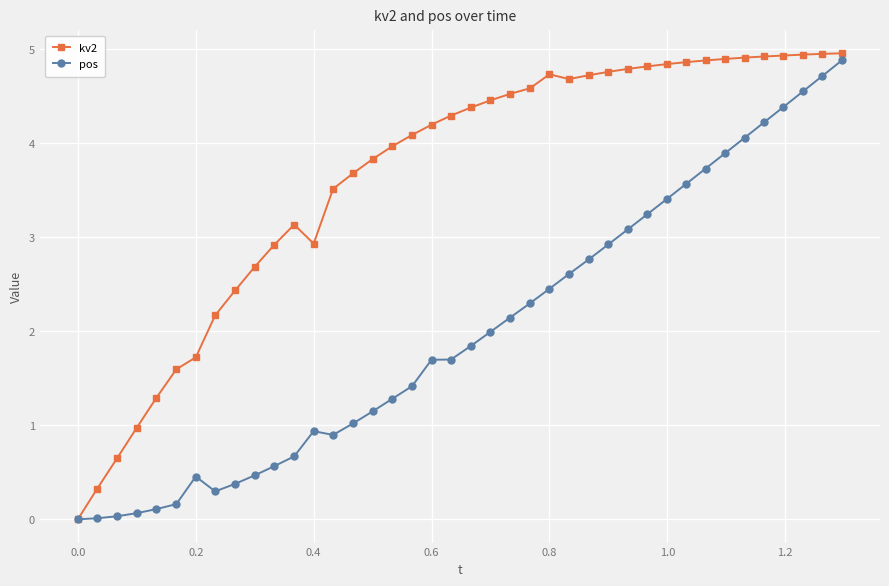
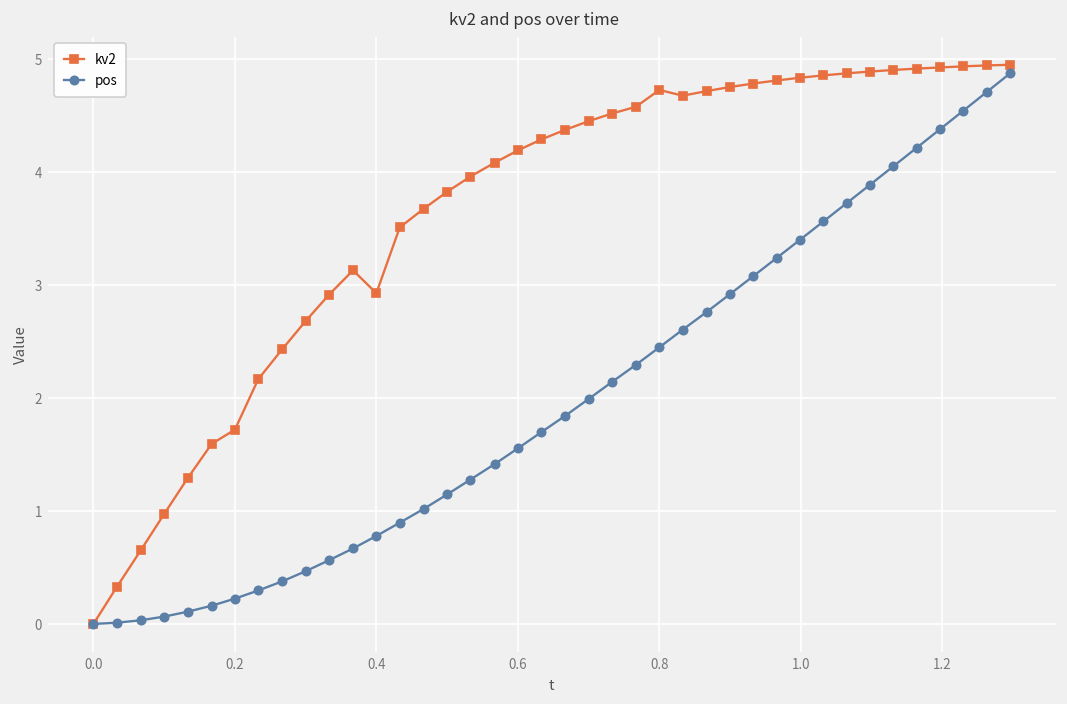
pos, 0.2: 0.5 -> 0.2
pos, 0.4: 0.9 -> 0.8
pos, 0.6: 1.7 -> 1.6
